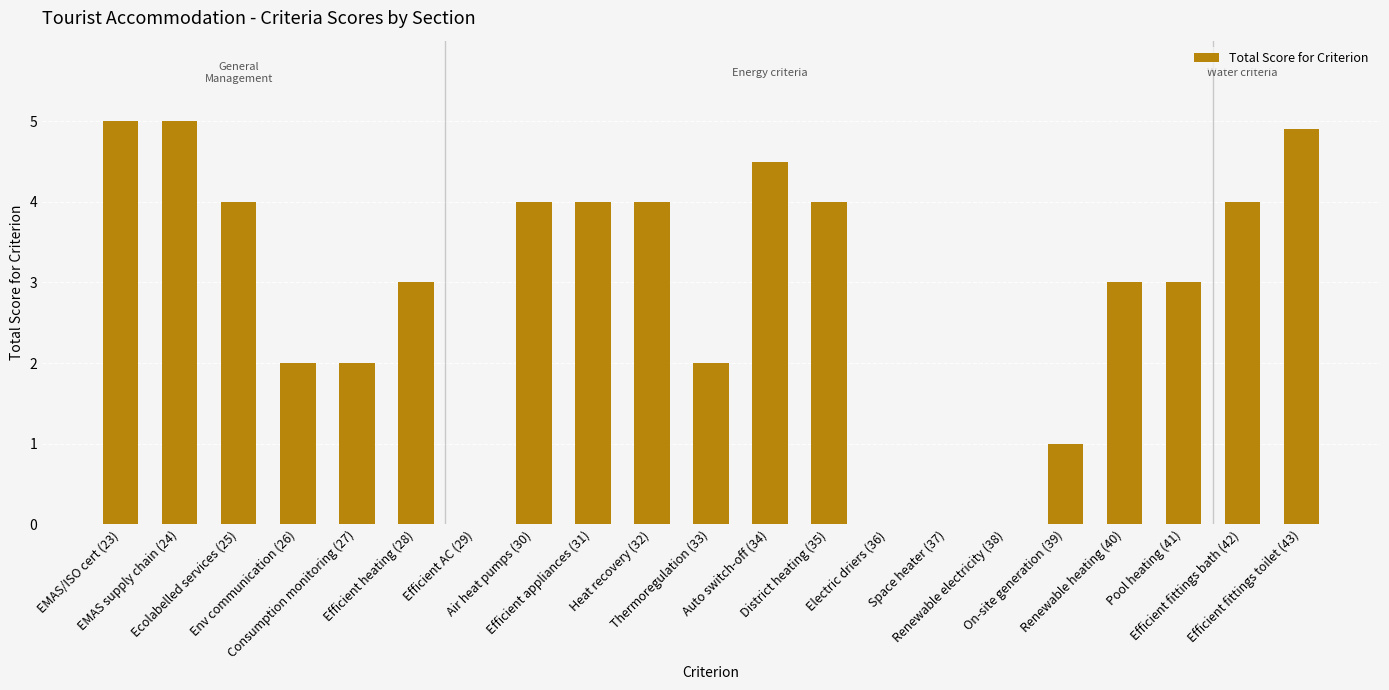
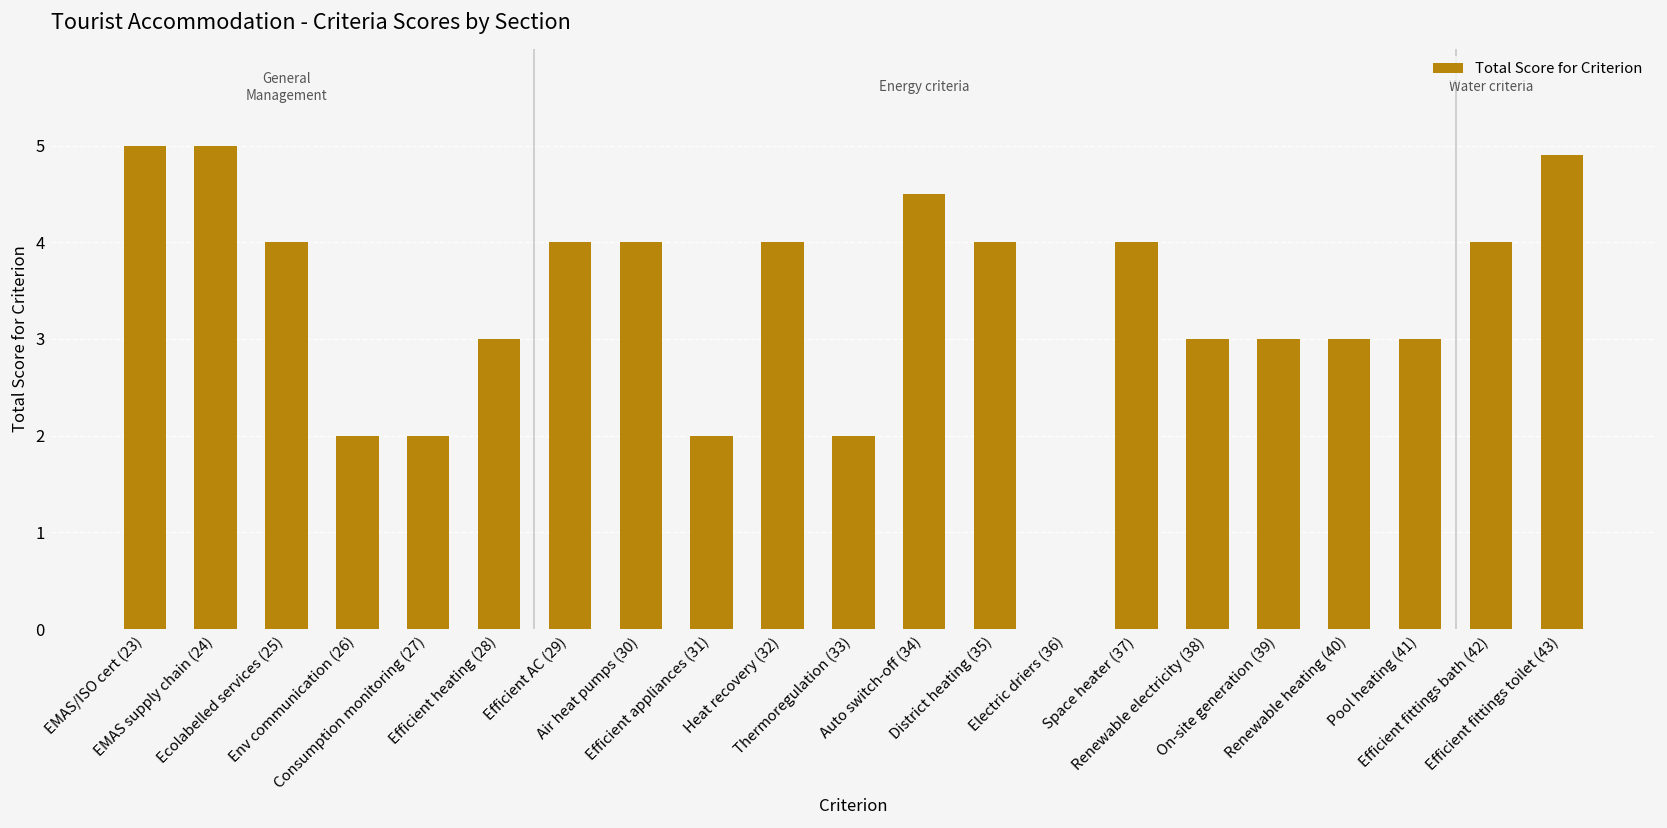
Efficient AC (29): 0 -> 4
Efficient appliances (31): 4 -> 2
Space heater (37): 0 -> 4
Renewable electricity (38): 0 -> 3
On-site generation (39): 1 -> 3
